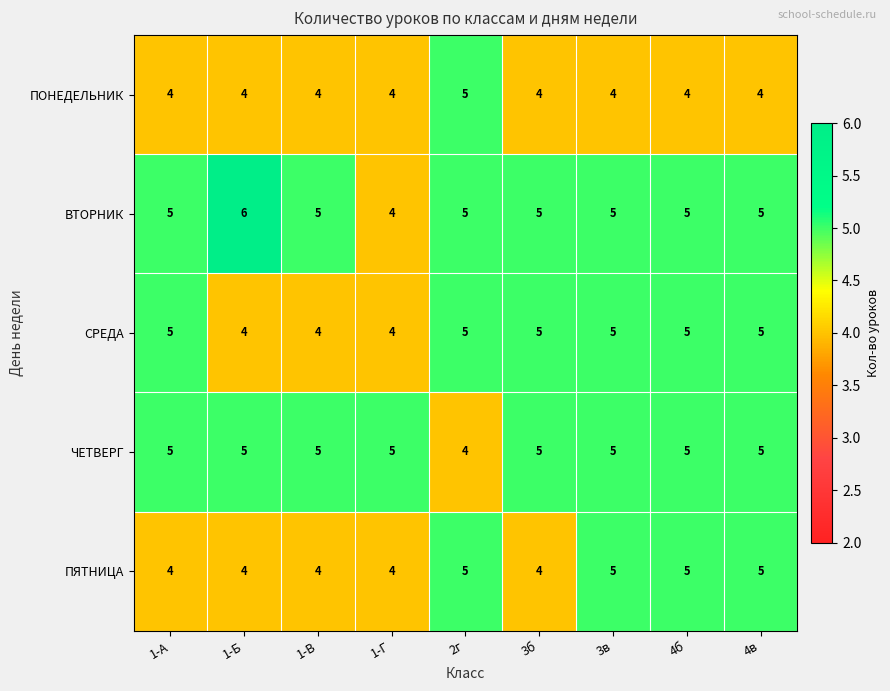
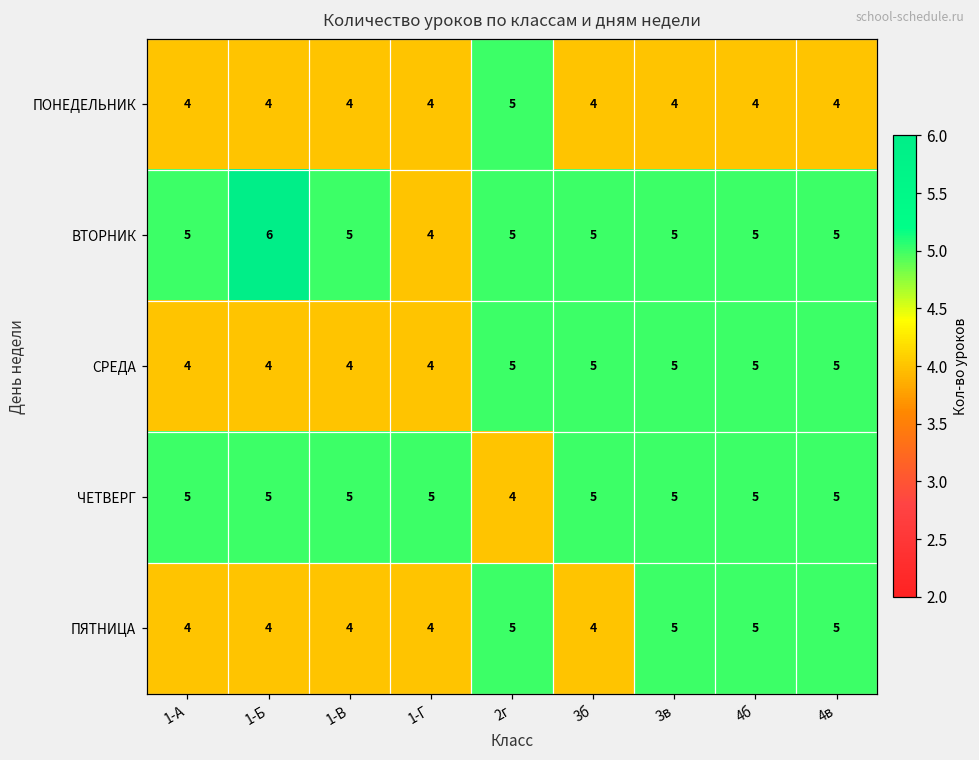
СРЕДА, 1-А: 5 -> 4
